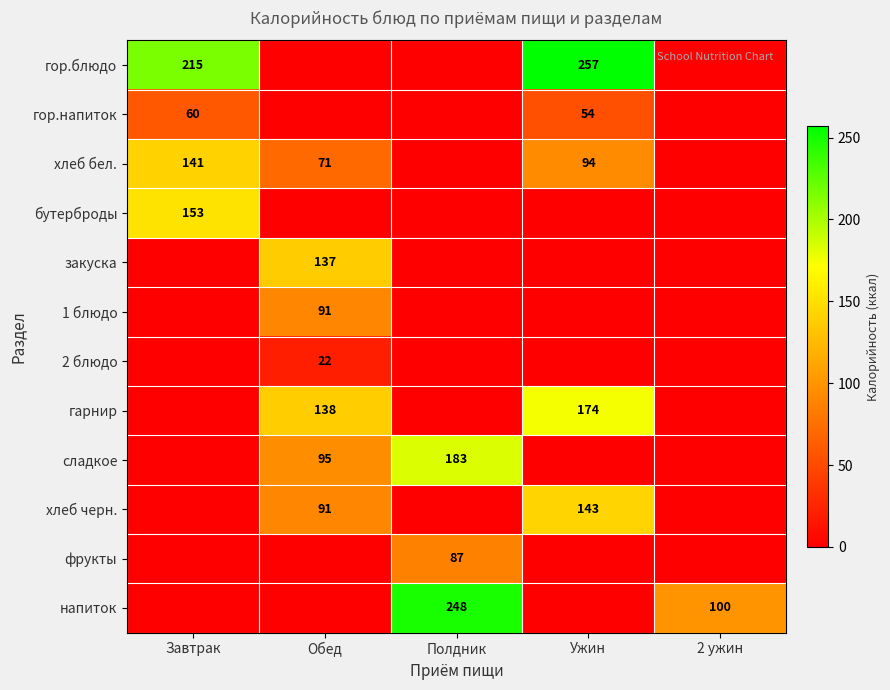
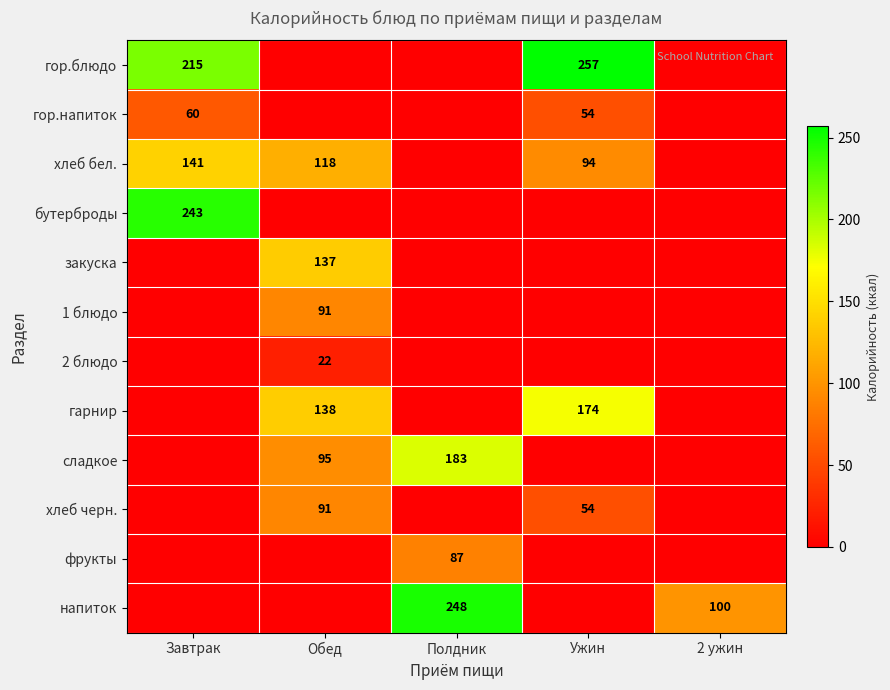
хлеб бел., Обед: 71 -> 118
бутерброды, Завтрак: 153 -> 243
хлеб черн., Ужин: 143 -> 54
